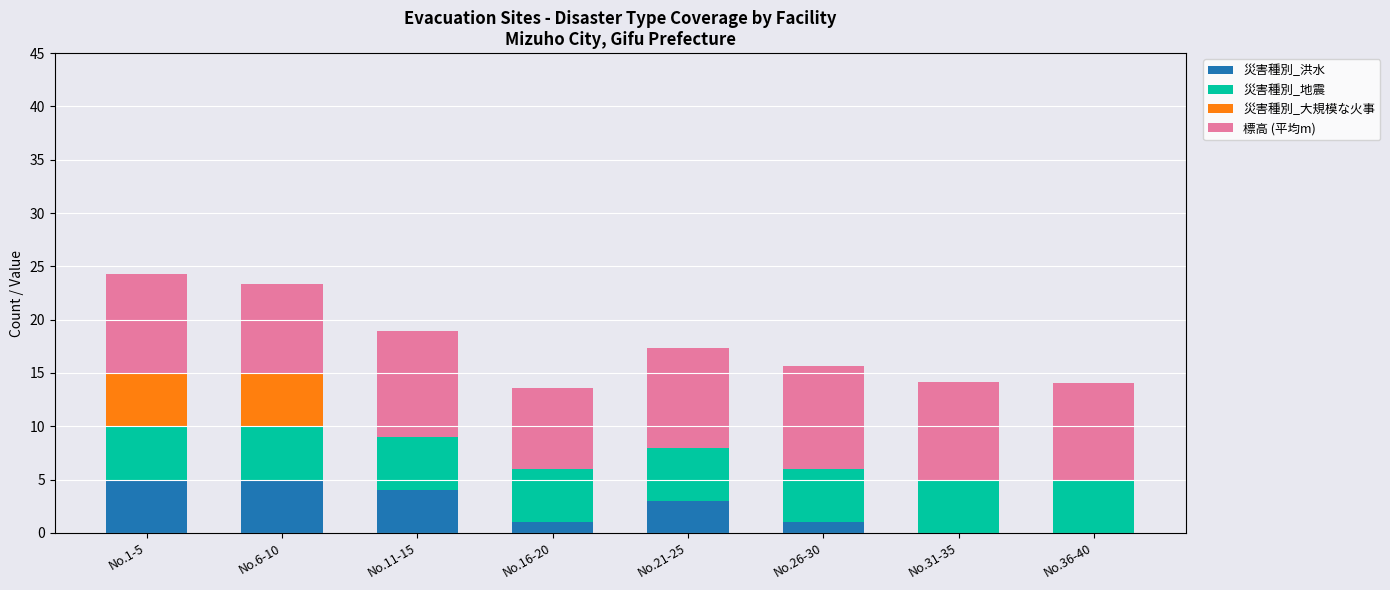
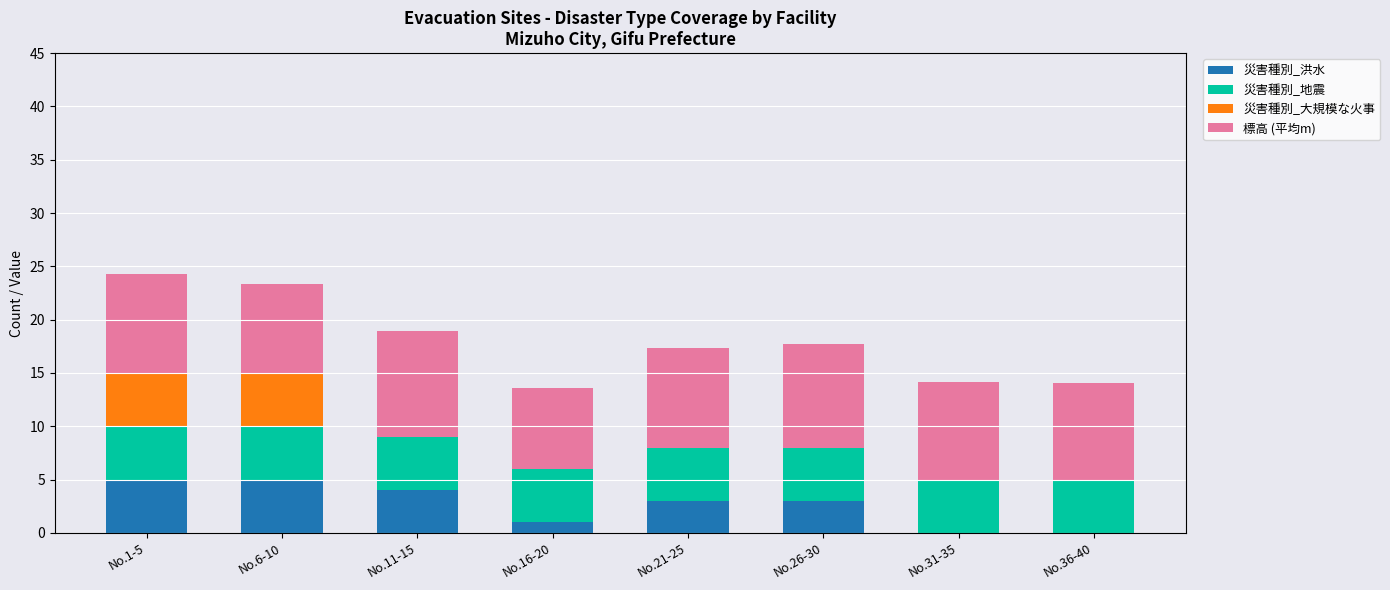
災害種別_洪水, No.26-30: 1 -> 3
